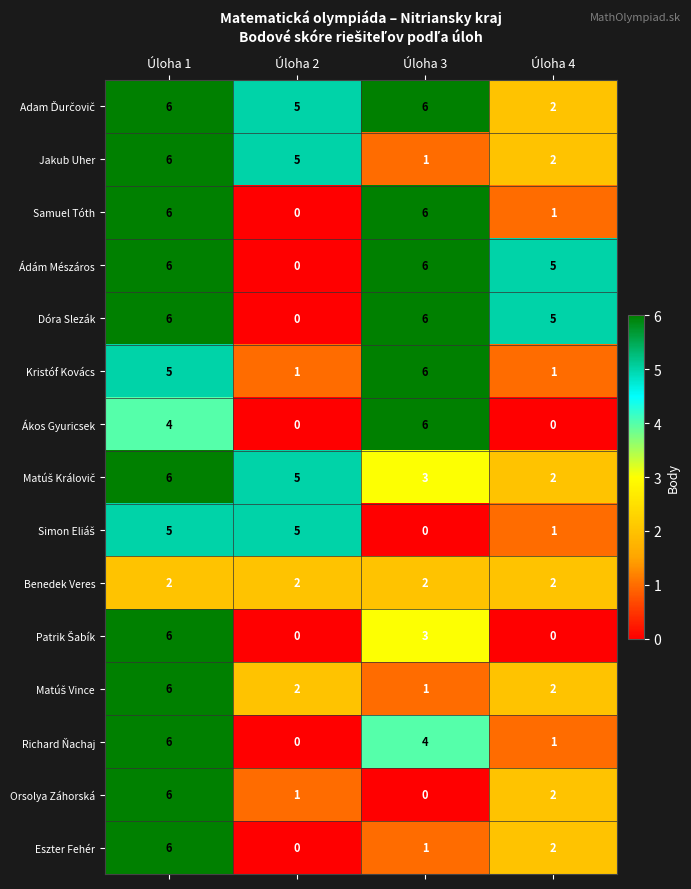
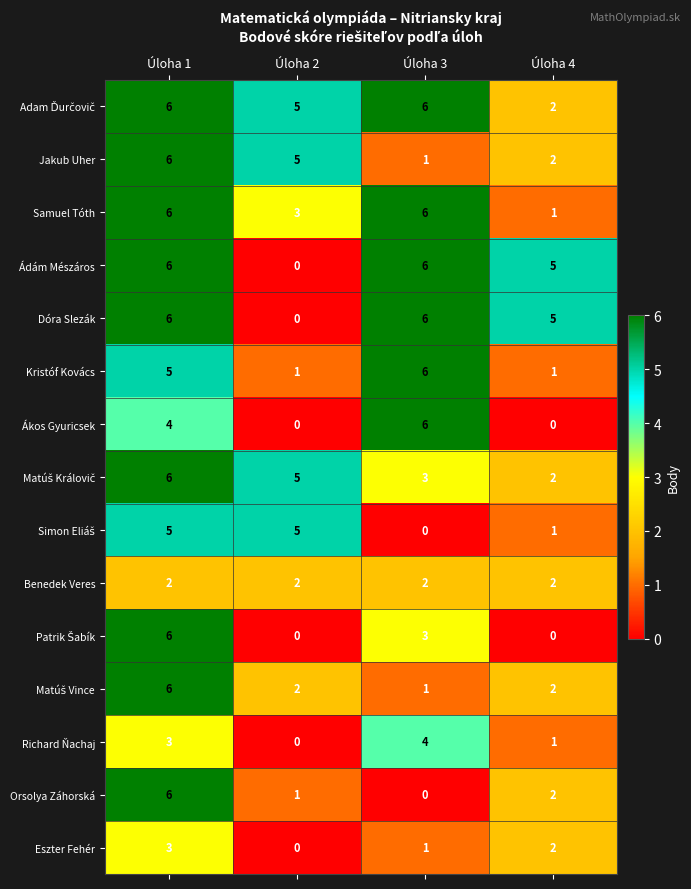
Samuel Tóth, Úloha 2: 0 -> 3
Richard Ňachaj, Úloha 1: 6 -> 3
Eszter Fehér, Úloha 1: 6 -> 3
